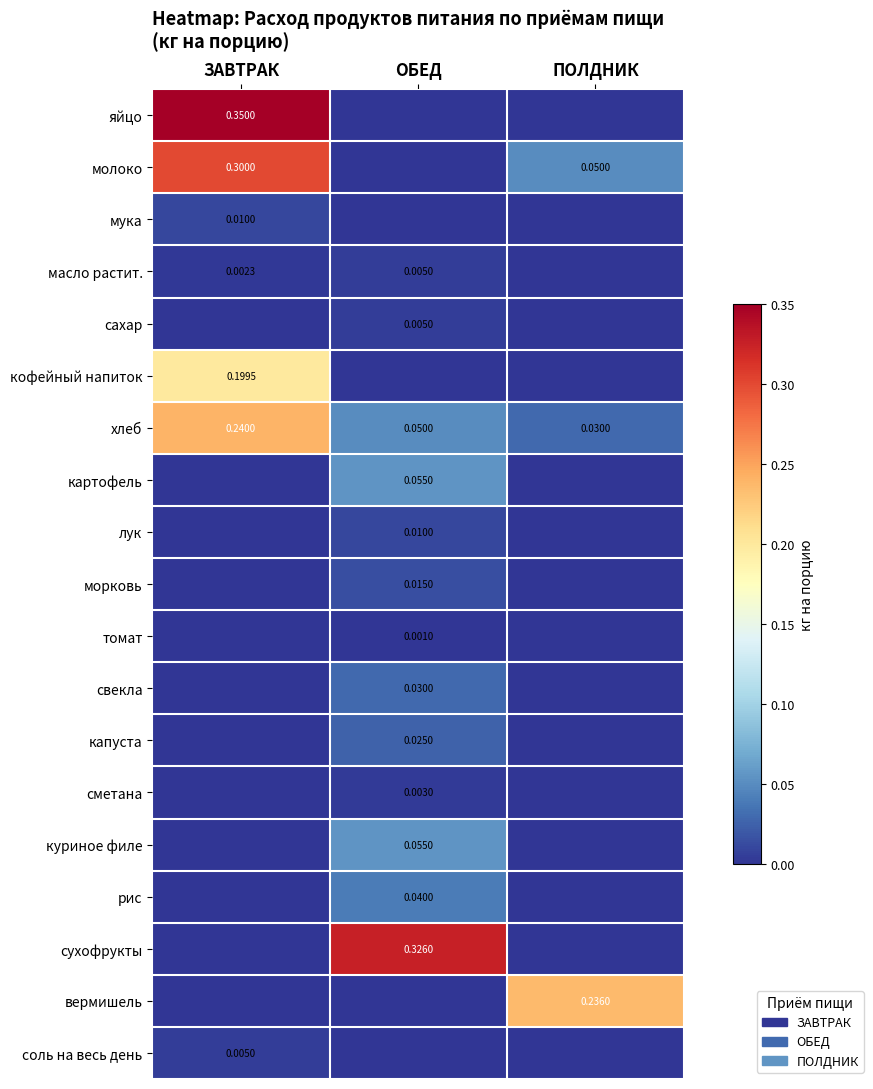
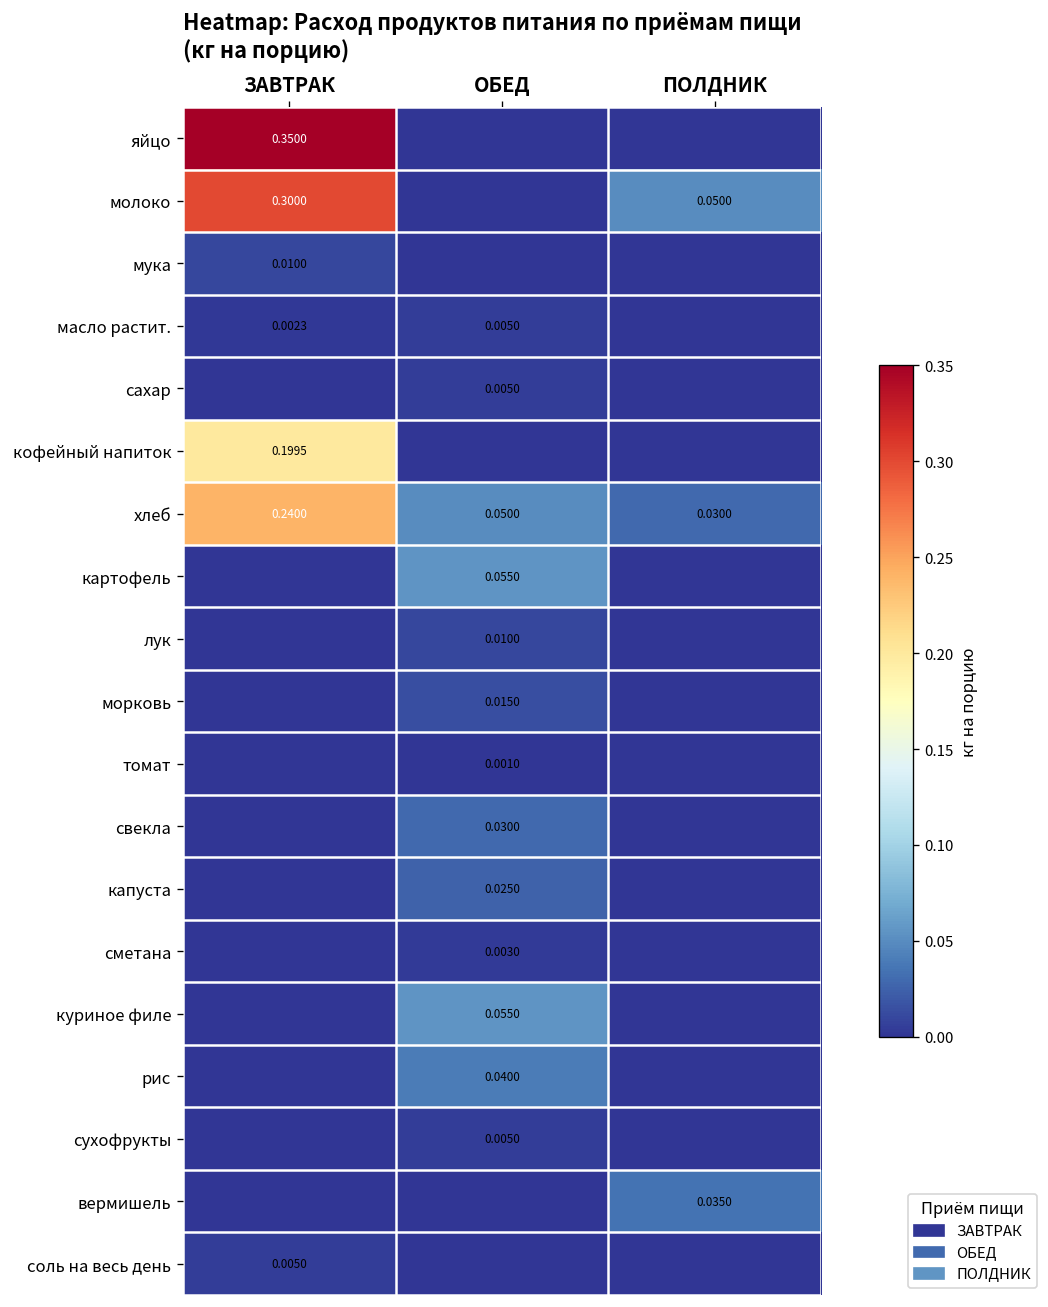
сухофрукты, ОБЕД: 0.3260 -> 0.0050
вермишель, ПОЛДНИК: 0.2360 -> 0.0350
